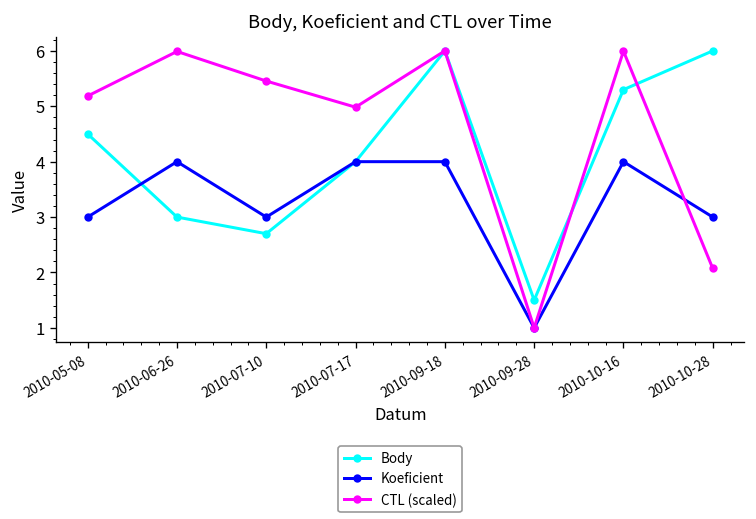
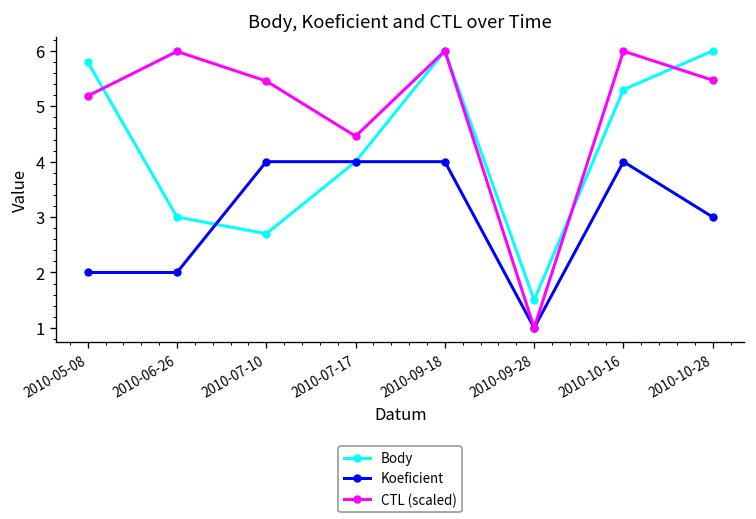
Body, 2010-05-08: 4.5 -> 5.8
Koeficient, 2010-05-08: 3 -> 2
Koeficient, 2010-06-26: 4 -> 2
Koeficient, 2010-07-10: 3 -> 4
CTL (scaled), 2010-07-17: 5.0 -> 4.5
CTL (scaled), 2010-10-28: 2.1 -> 5.5
